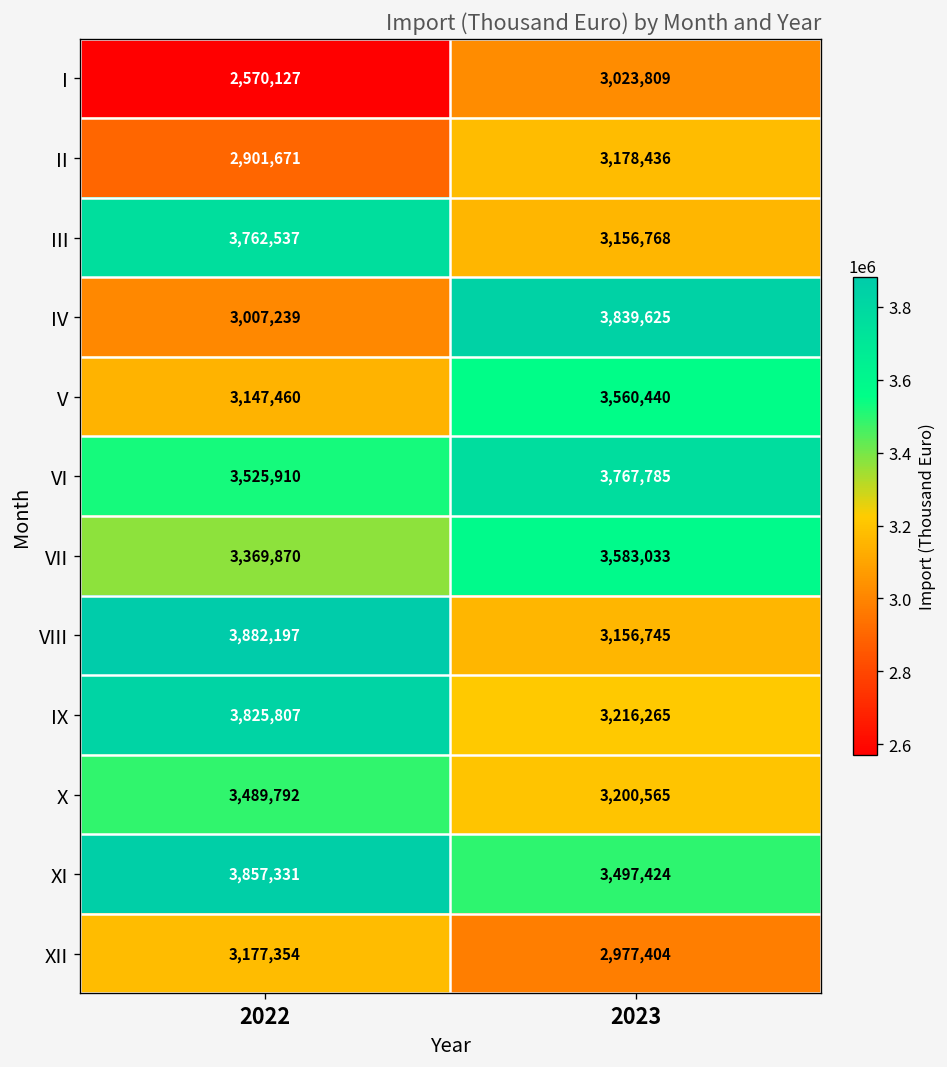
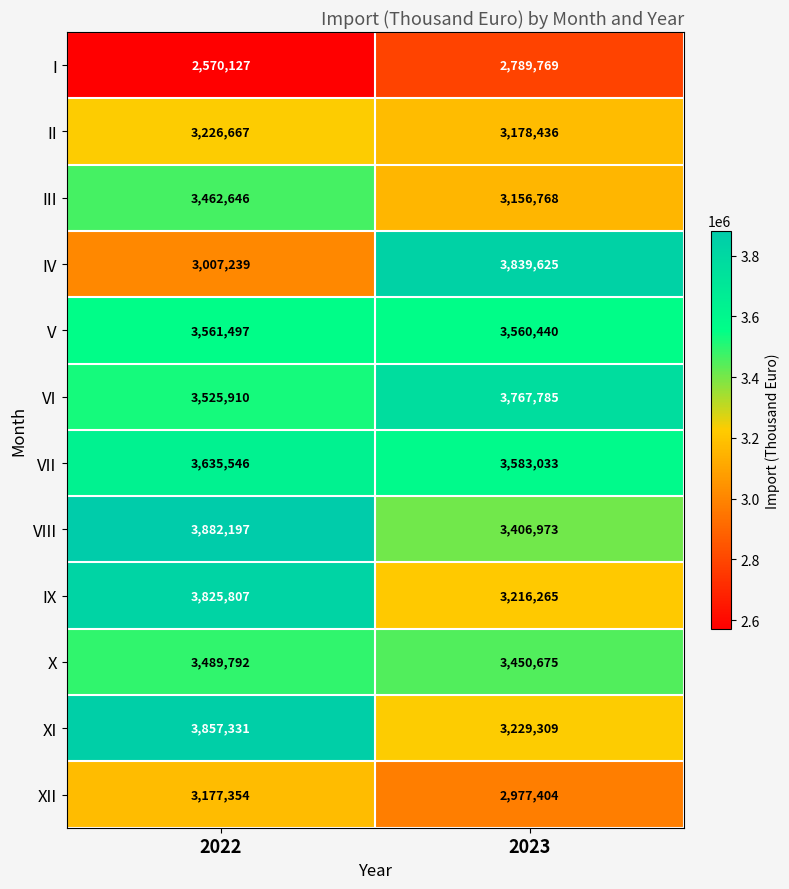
I, 2023: 3,023,809 -> 2,789,769
II, 2022: 2,901,671 -> 3,226,667
III, 2022: 3,762,537 -> 3,462,646
V, 2022: 3,147,460 -> 3,561,497
VII, 2022: 3,369,870 -> 3,635,546
VIII, 2023: 3,156,745 -> 3,406,973
X, 2023: 3,200,565 -> 3,450,675
XI, 2023: 3,497,424 -> 3,229,309
